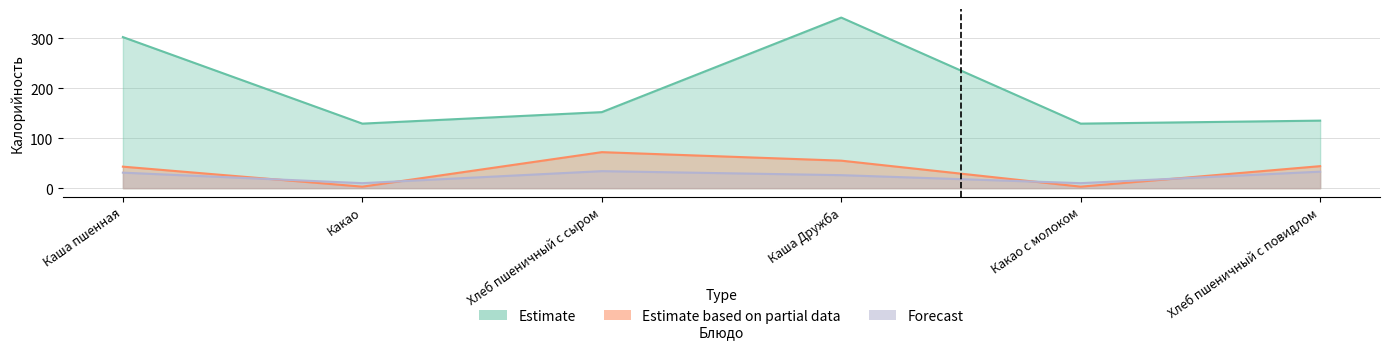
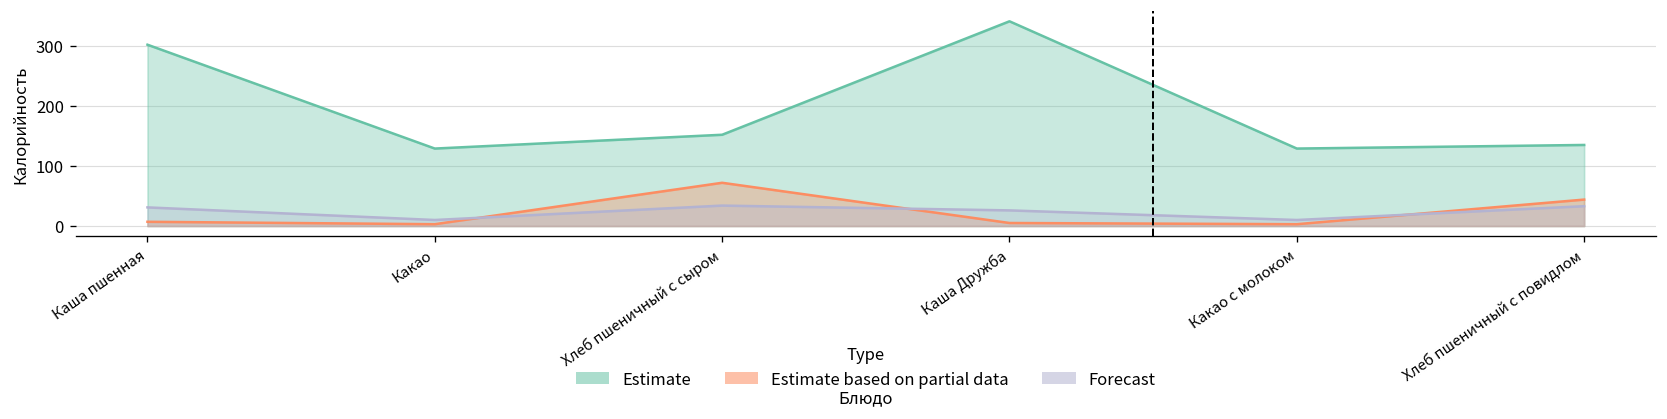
Estimate based on partial data, Каша пшенная: 40 -> 10
Estimate based on partial data, Каша Дружба: 60 -> 10
